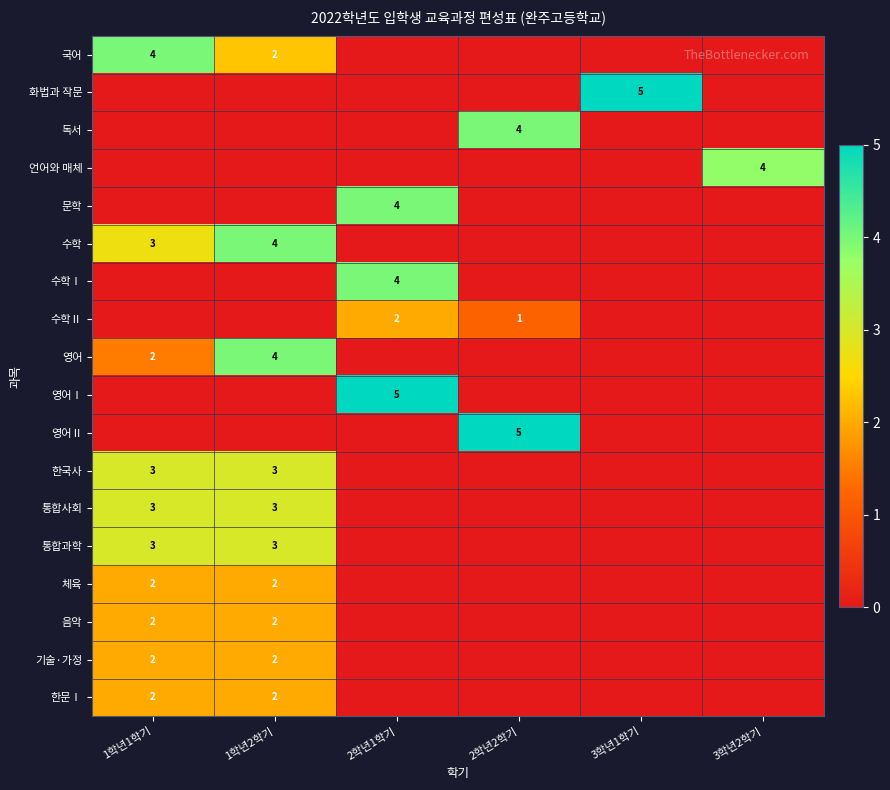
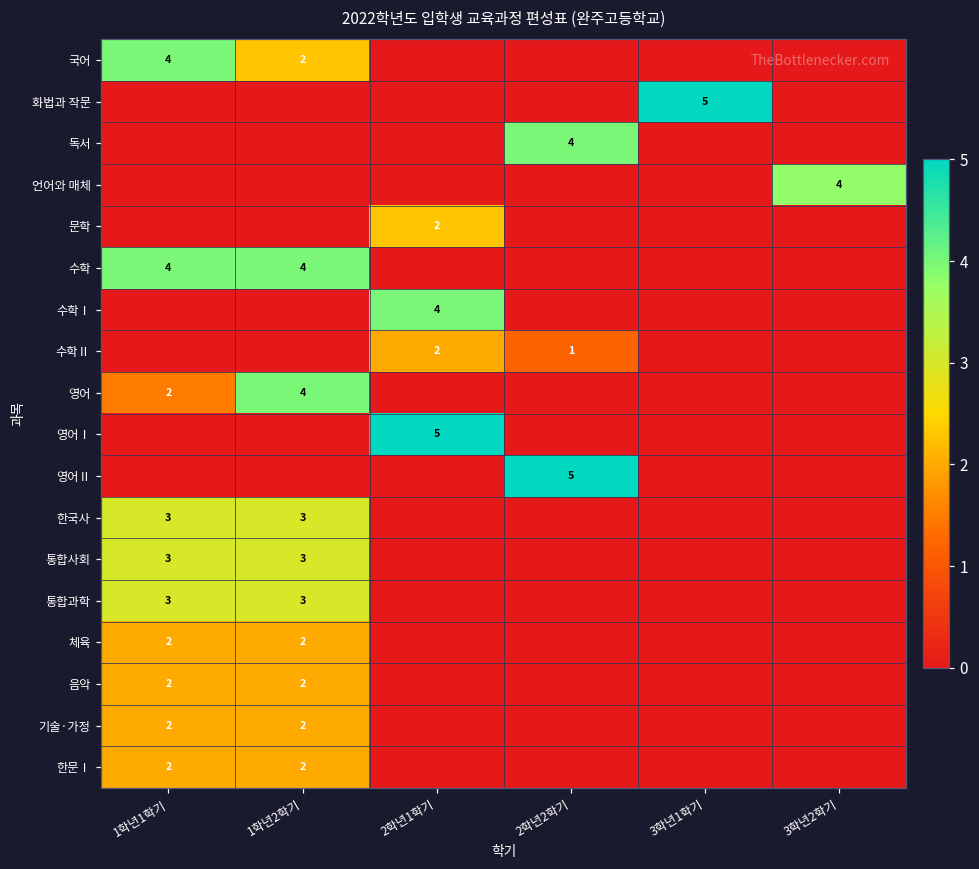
문학, 2학년1학기: 4 -> 2
수학, 1학년1학기: 3 -> 4
